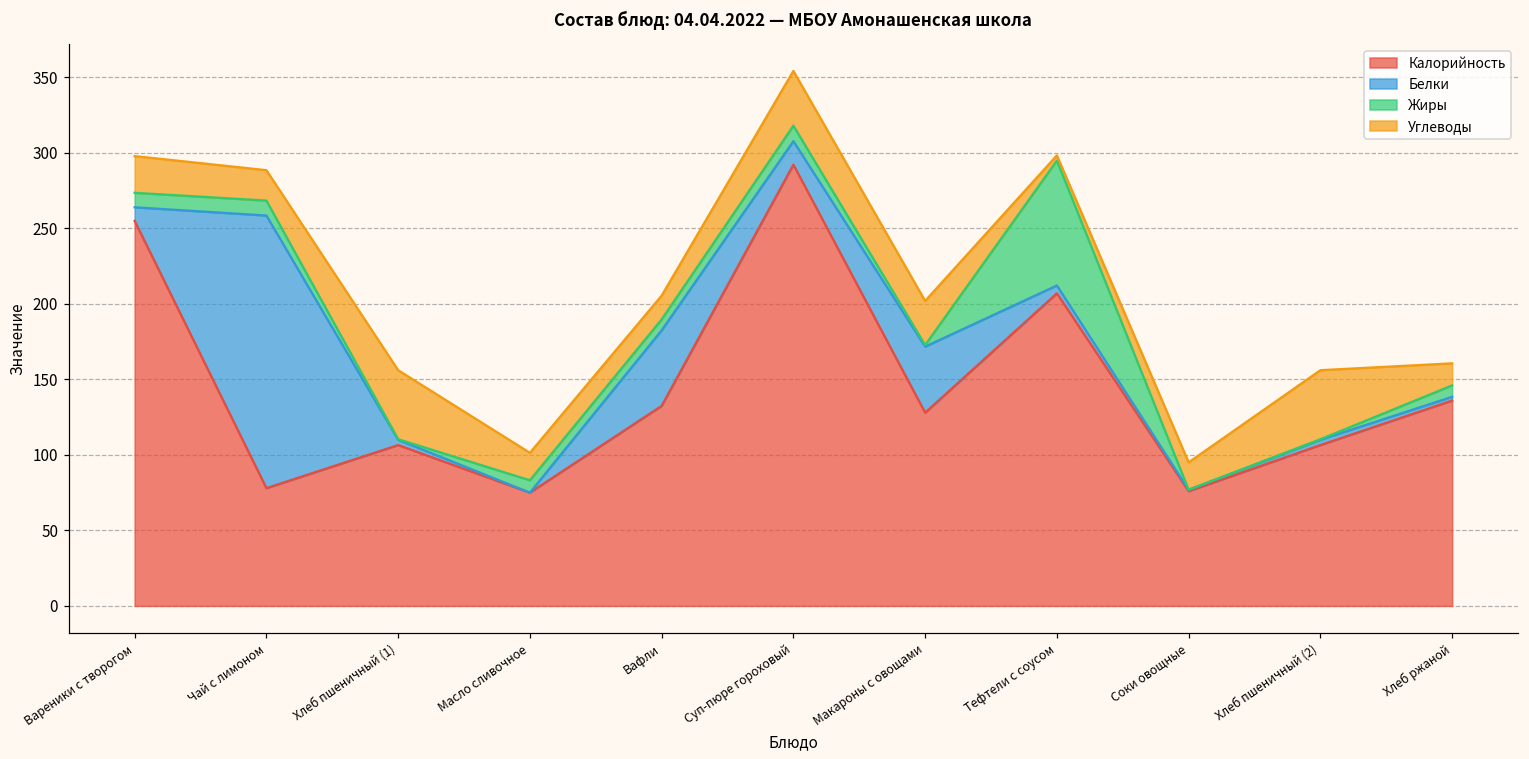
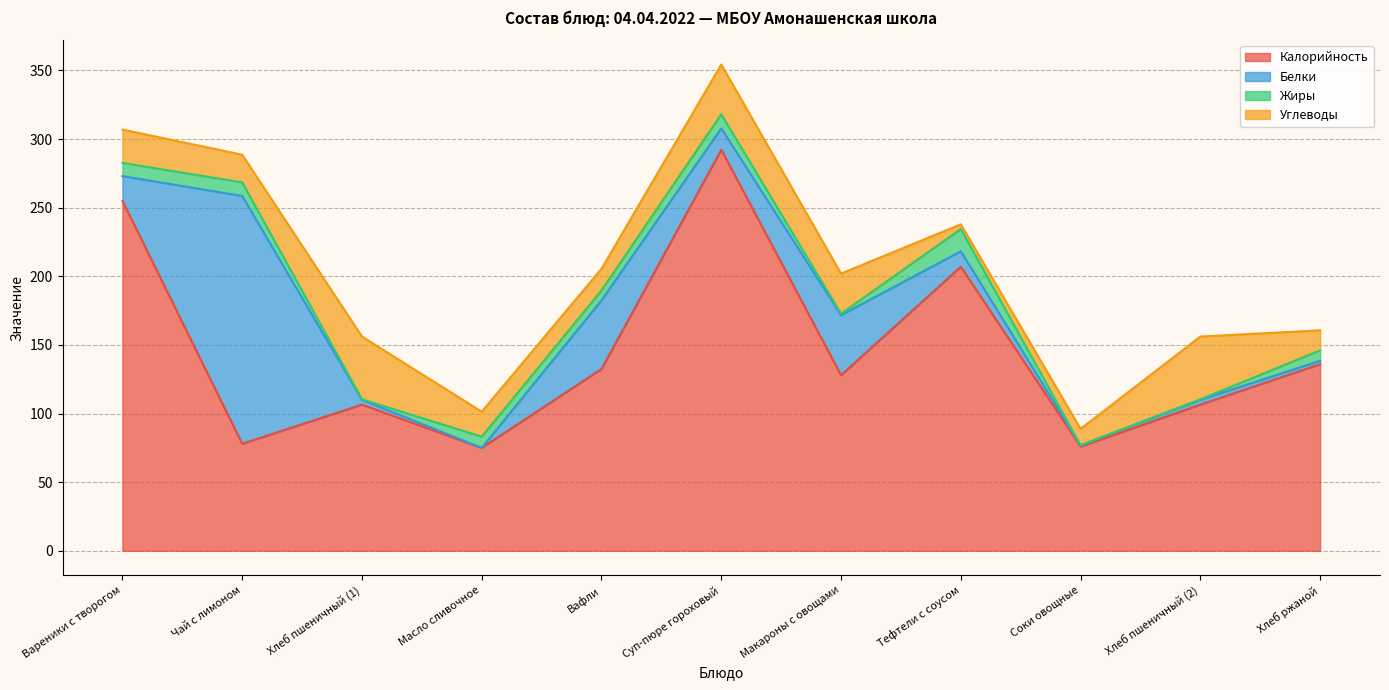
Белки, Вареники с творогом: 9 -> 18
Белки, Тефтели с соусом: 5 -> 11
Жиры, Тефтели с соусом: 83 -> 16
Углеводы, Соки овощные: 18 -> 12
